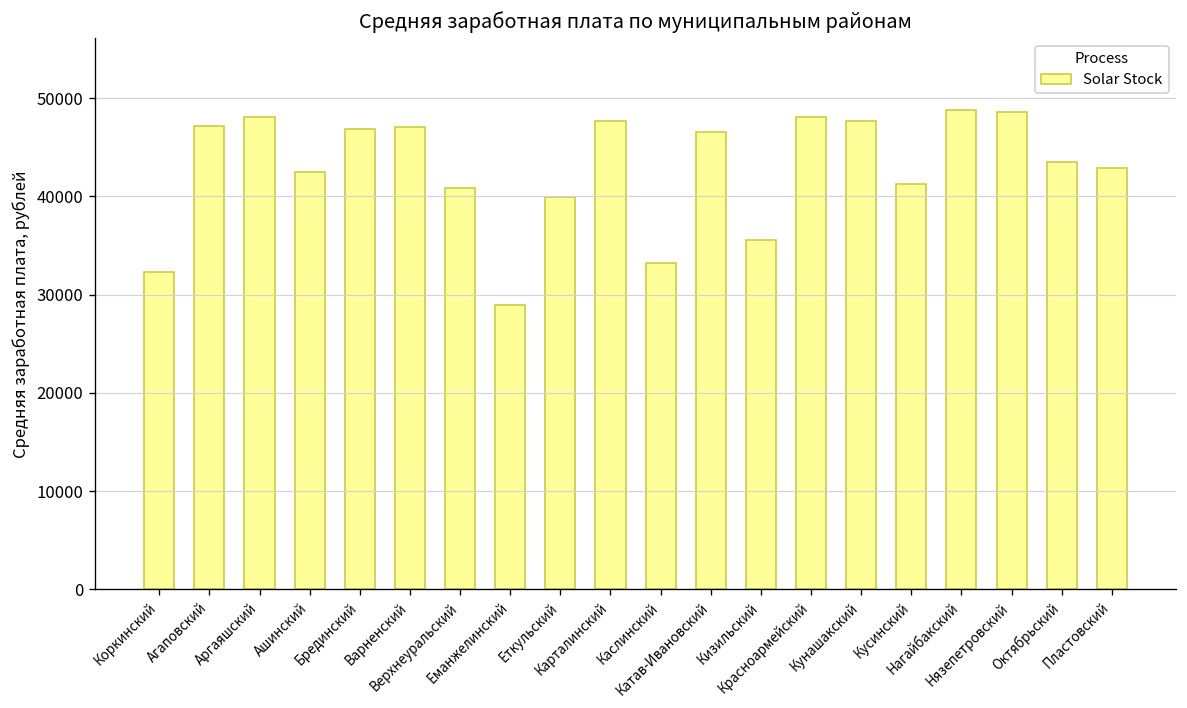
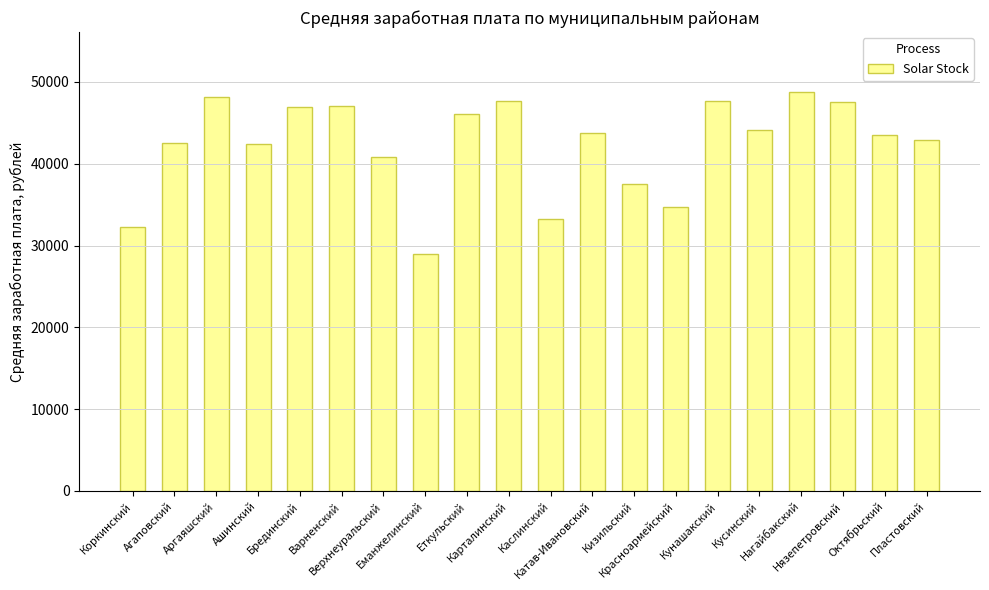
Агаповский: 47000 -> 42000
Еткульский: 40000 -> 46000
Катав-Ивановский: 47000 -> 44000
Кизильский: 36000 -> 38000
Красноармейский: 48000 -> 35000
Кусинский: 41000 -> 44000
Нязепетровский: 49000 -> 48000
